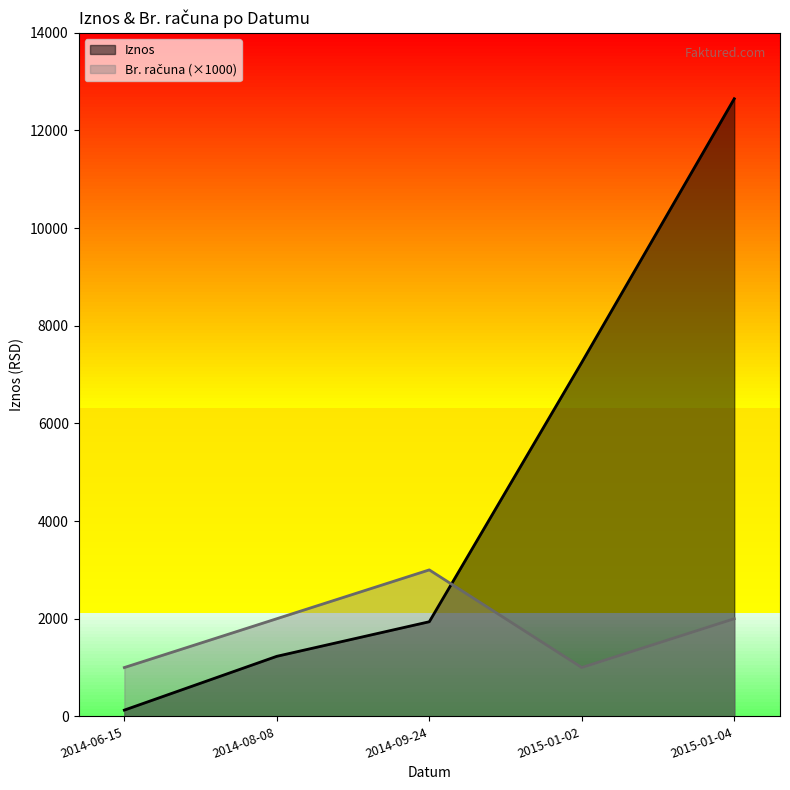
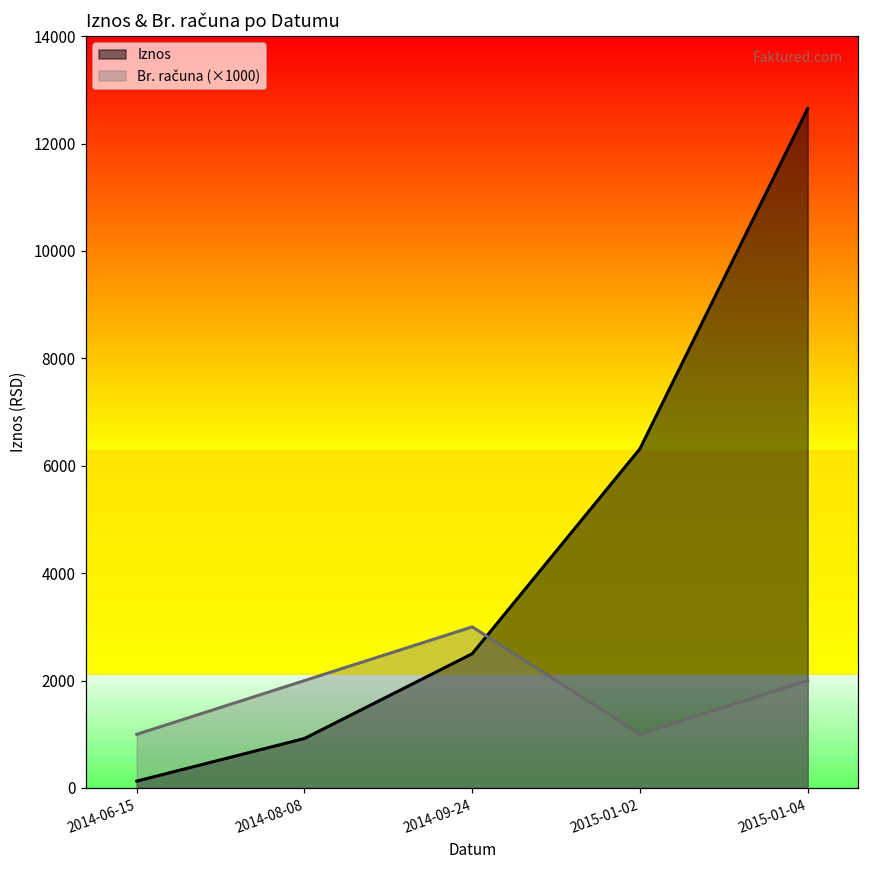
Iznos, 2014-08-08: 1200 -> 900
Iznos, 2014-09-24: 1900 -> 2500
Iznos, 2015-01-02: 7300 -> 6300
